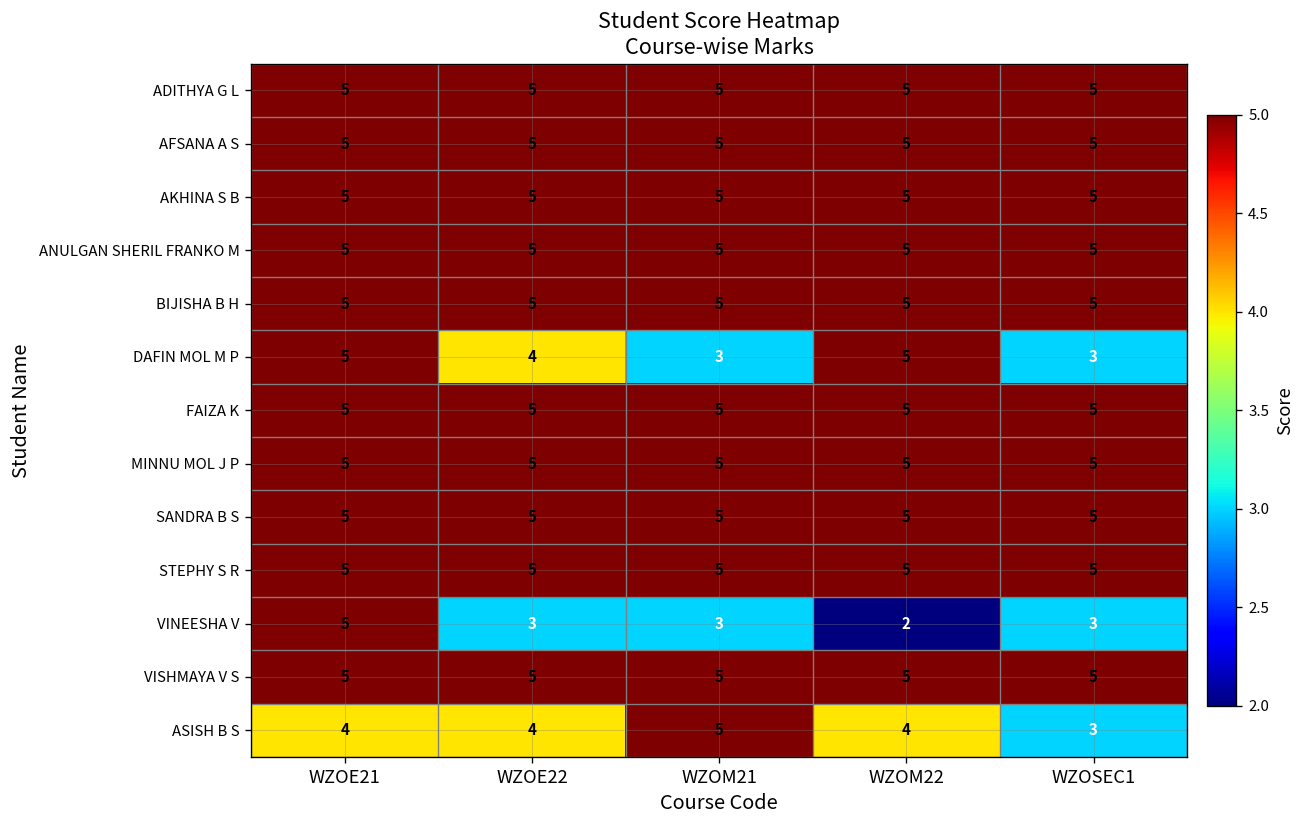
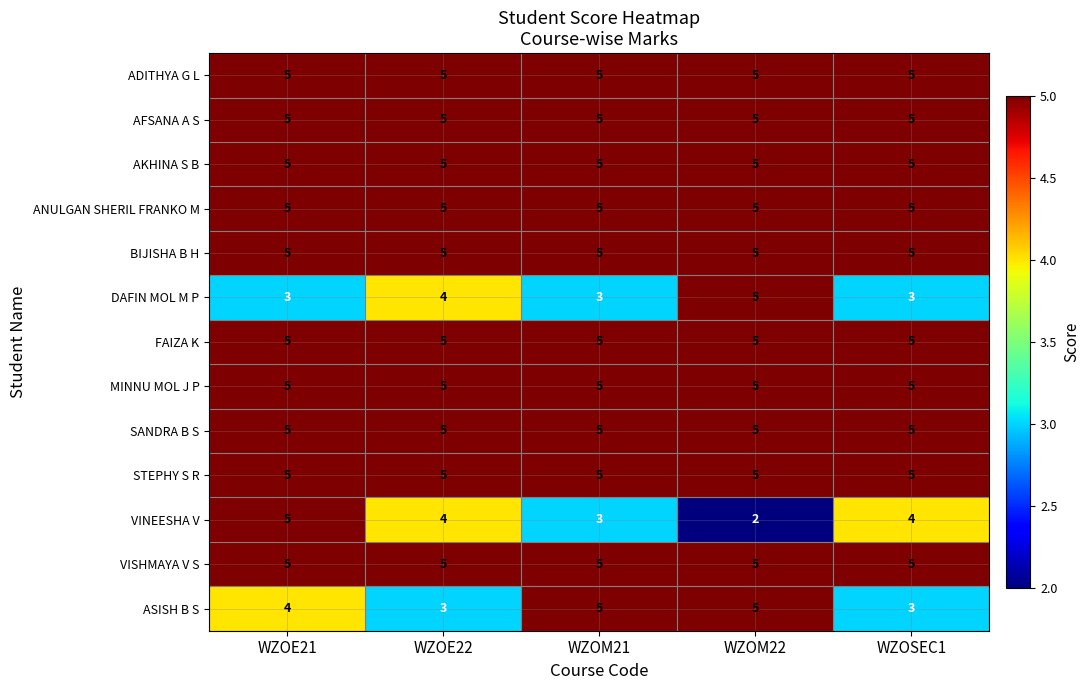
DAFIN MOL M P, WZOE21: 5 -> 3
VINEESHA V, WZOE22: 3 -> 4
VINEESHA V, WZOSEC1: 3 -> 4
ASISH B S, WZOE22: 4 -> 3
ASISH B S, WZOM22: 4 -> 5
